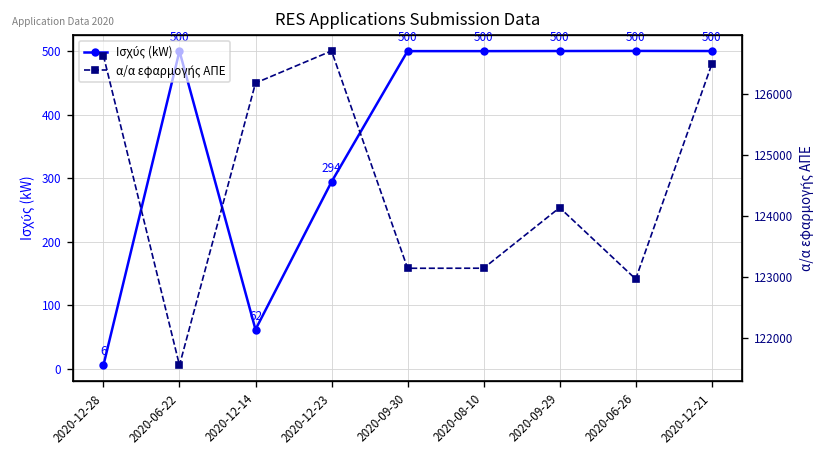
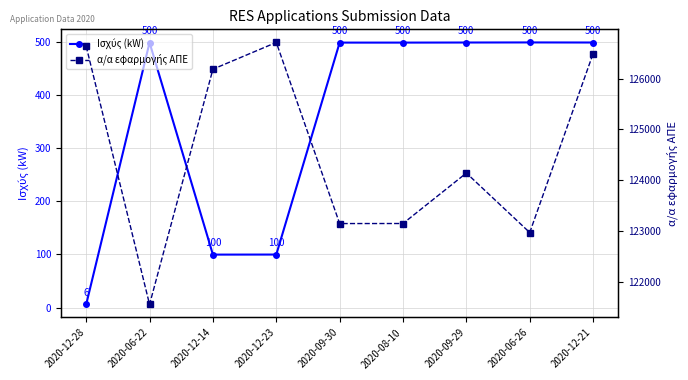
Ισχύς (kW), 2020-12-14: 62 -> 100
Ισχύς (kW), 2020-12-23: 294 -> 100
